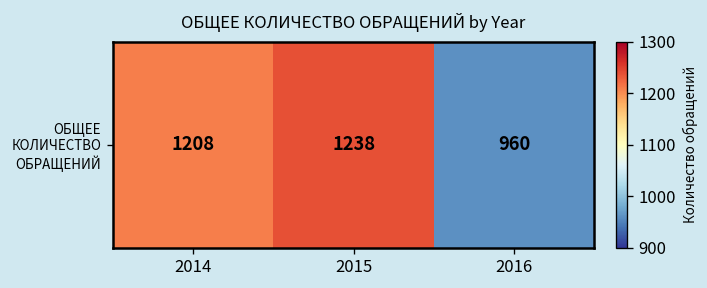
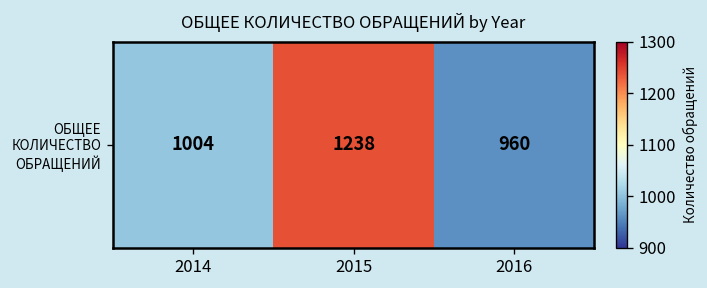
ОБЩЕЕ КОЛИЧЕСТВО ОБРАЩЕНИЙ, 2014: 1208 -> 1004
